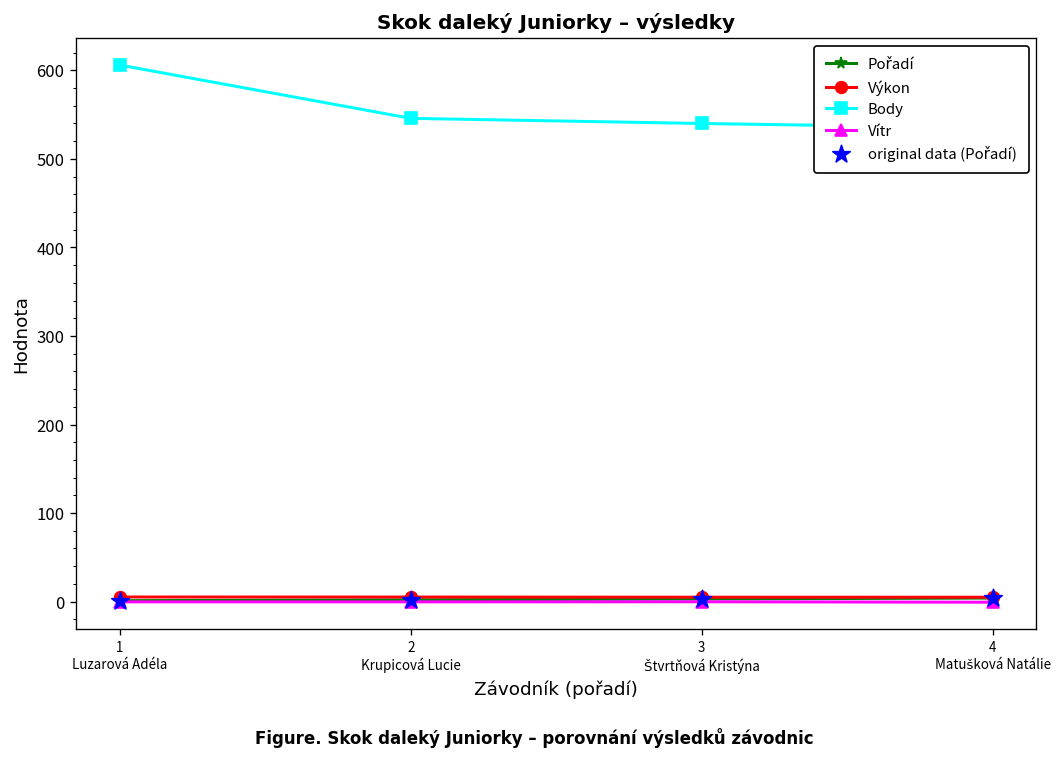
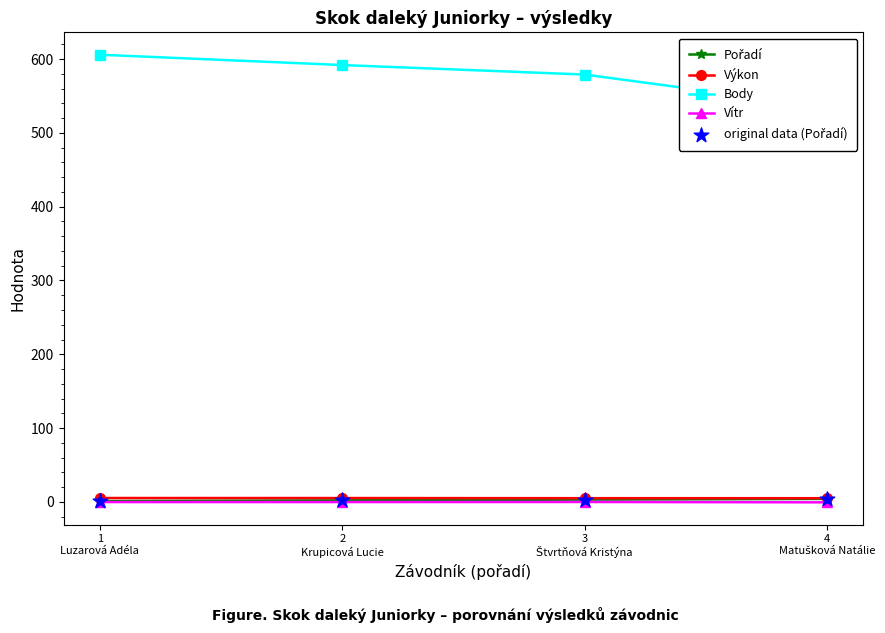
Body, 2 Krupicová Lucie: 550 -> 590
Body, 3 Štvrtňová Kristýna: 540 -> 580
